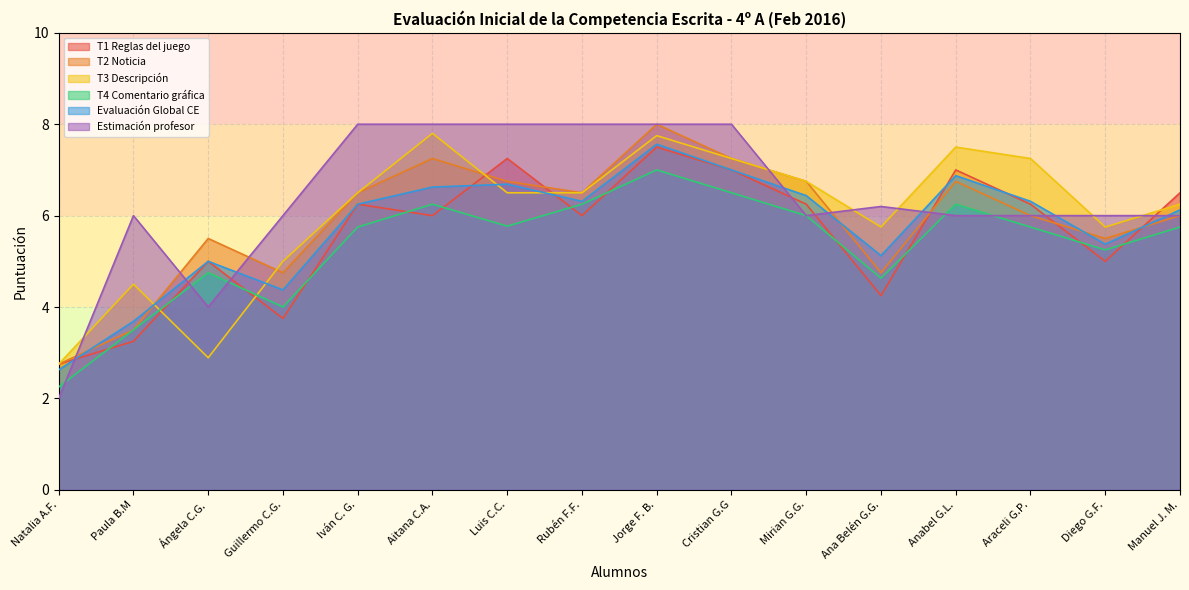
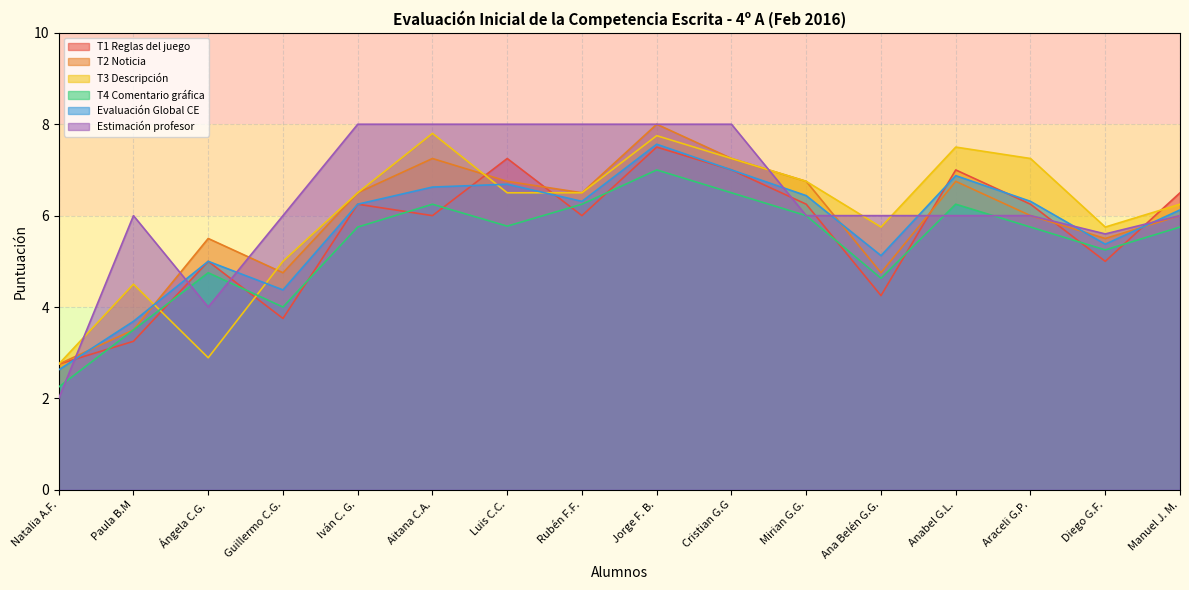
Estimación profesor, Ana Belén G.G.: 6.2 -> 6.0
Estimación profesor, Diego G.F.: 6.0 -> 5.6
